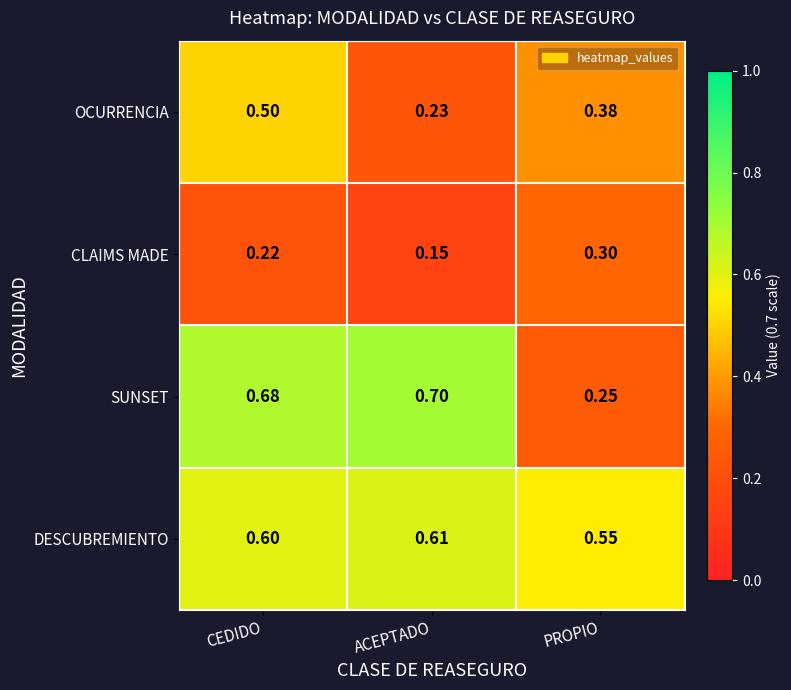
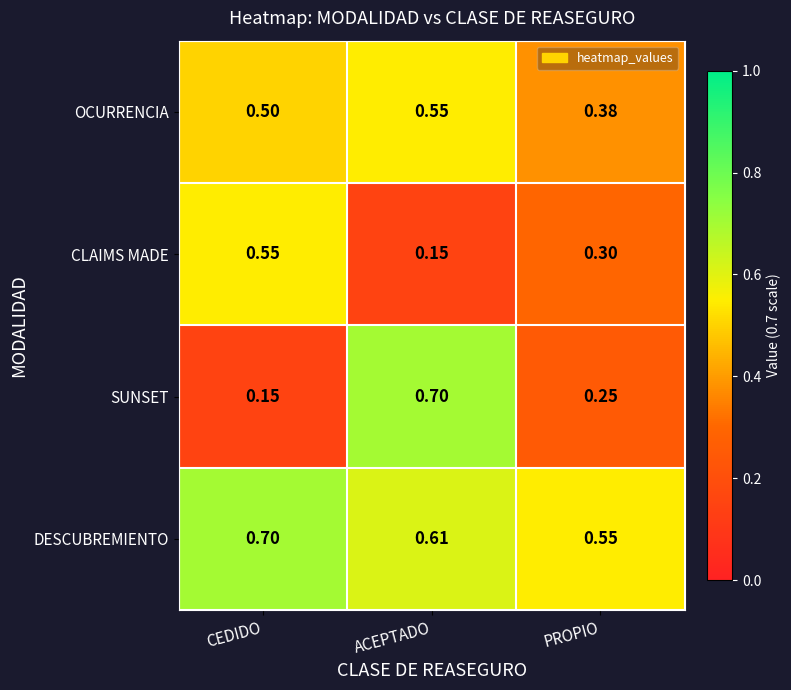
OCURRENCIA, ACEPTADO: 0.23 -> 0.55
CLAIMS MADE, CEDIDO: 0.22 -> 0.55
SUNSET, CEDIDO: 0.68 -> 0.15
DESCUBREMIENTO, CEDIDO: 0.60 -> 0.70
